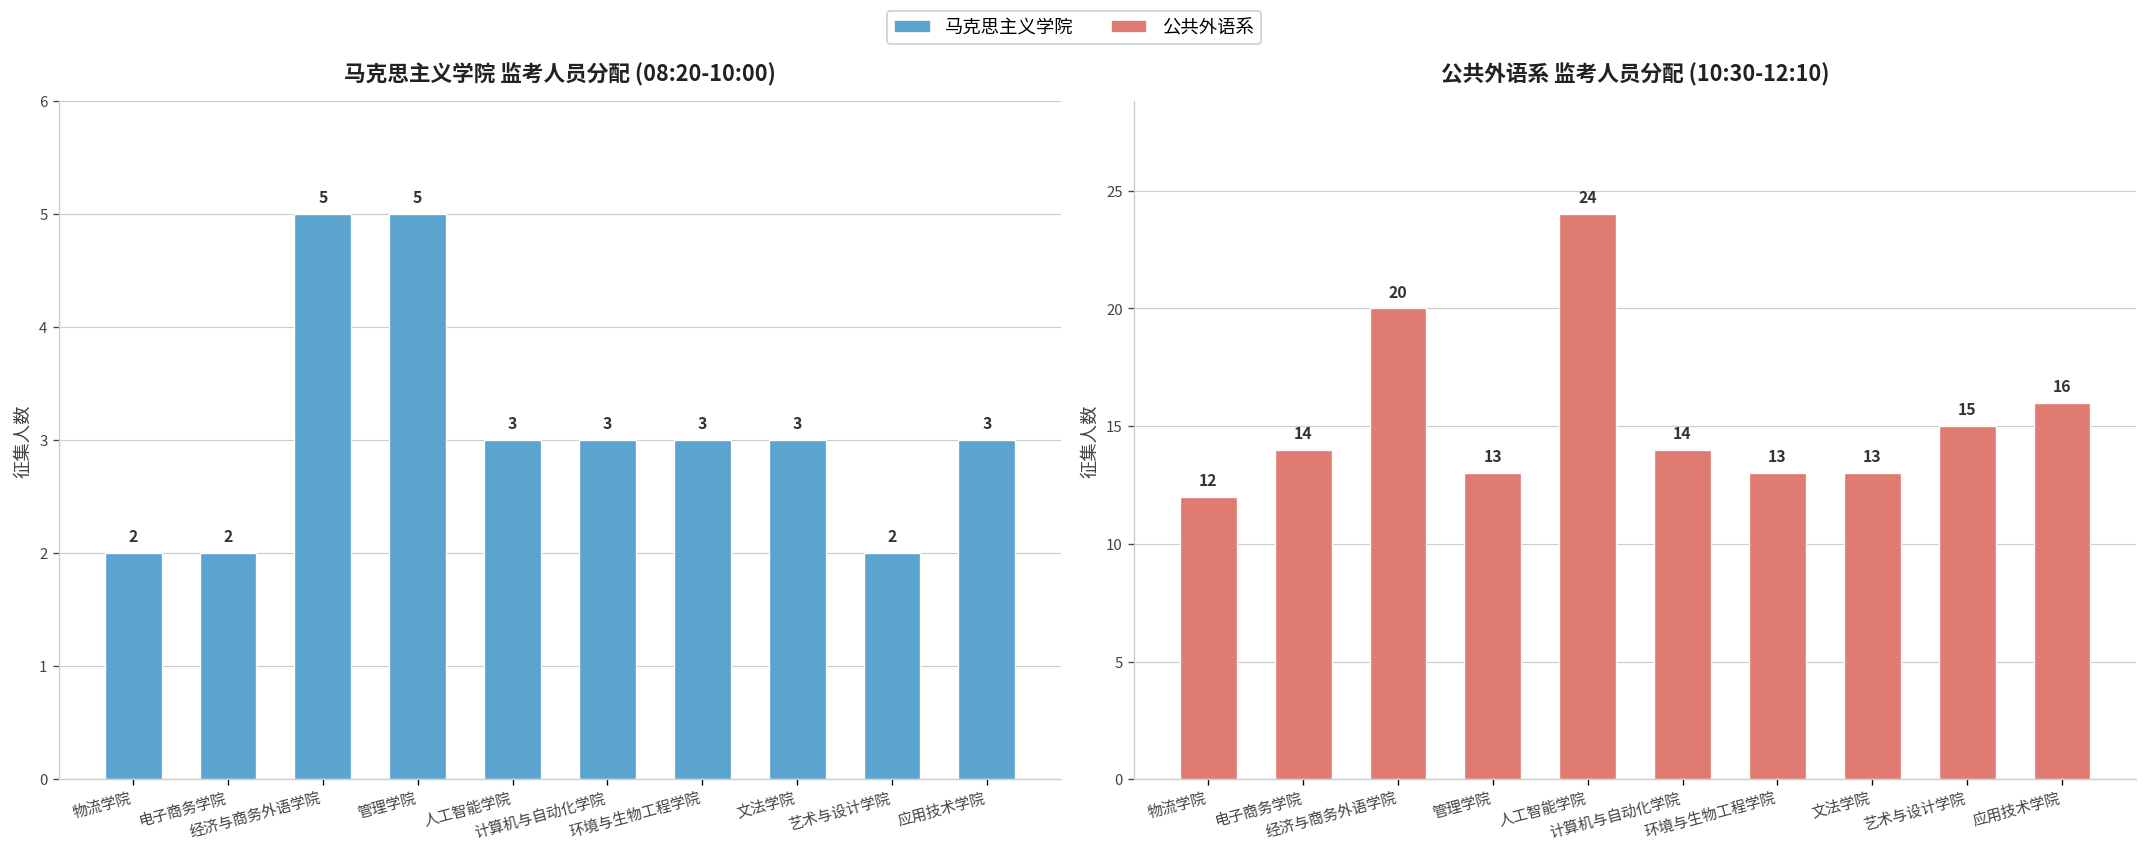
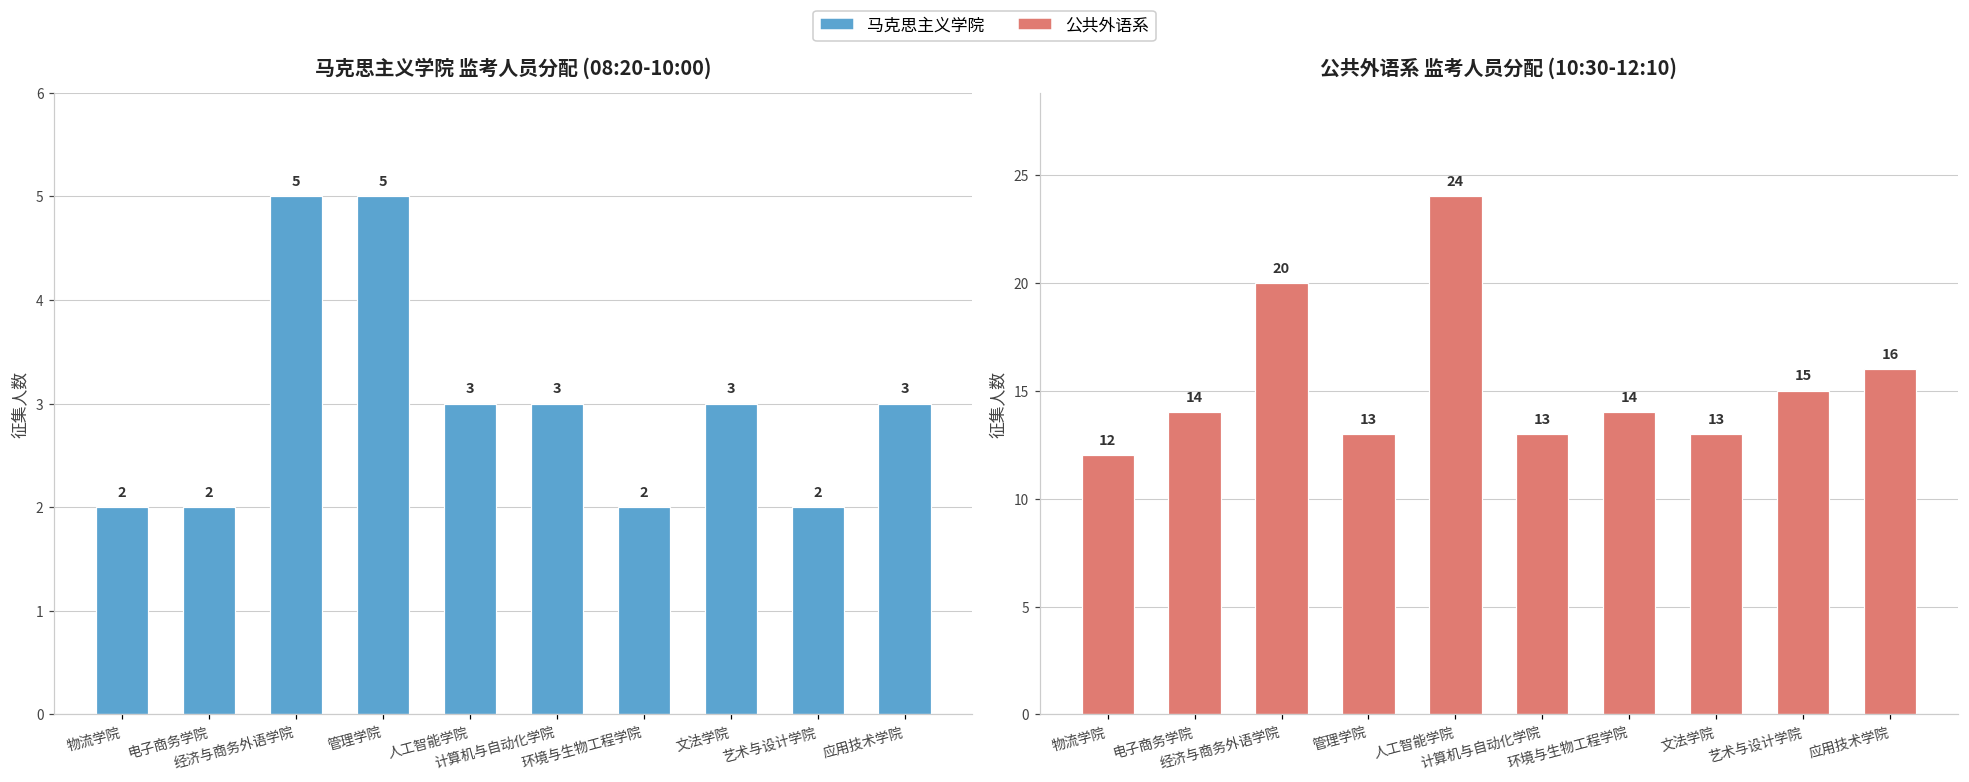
马克思主义学院 监考人员分配 (08:20-10:00), 环境与生物工程学院: 3 -> 2
公共外语系 监考人员分配 (10:30-12:10), 计算机与自动化学院: 14 -> 13
公共外语系 监考人员分配 (10:30-12:10), 环境与生物工程学院: 13 -> 14
